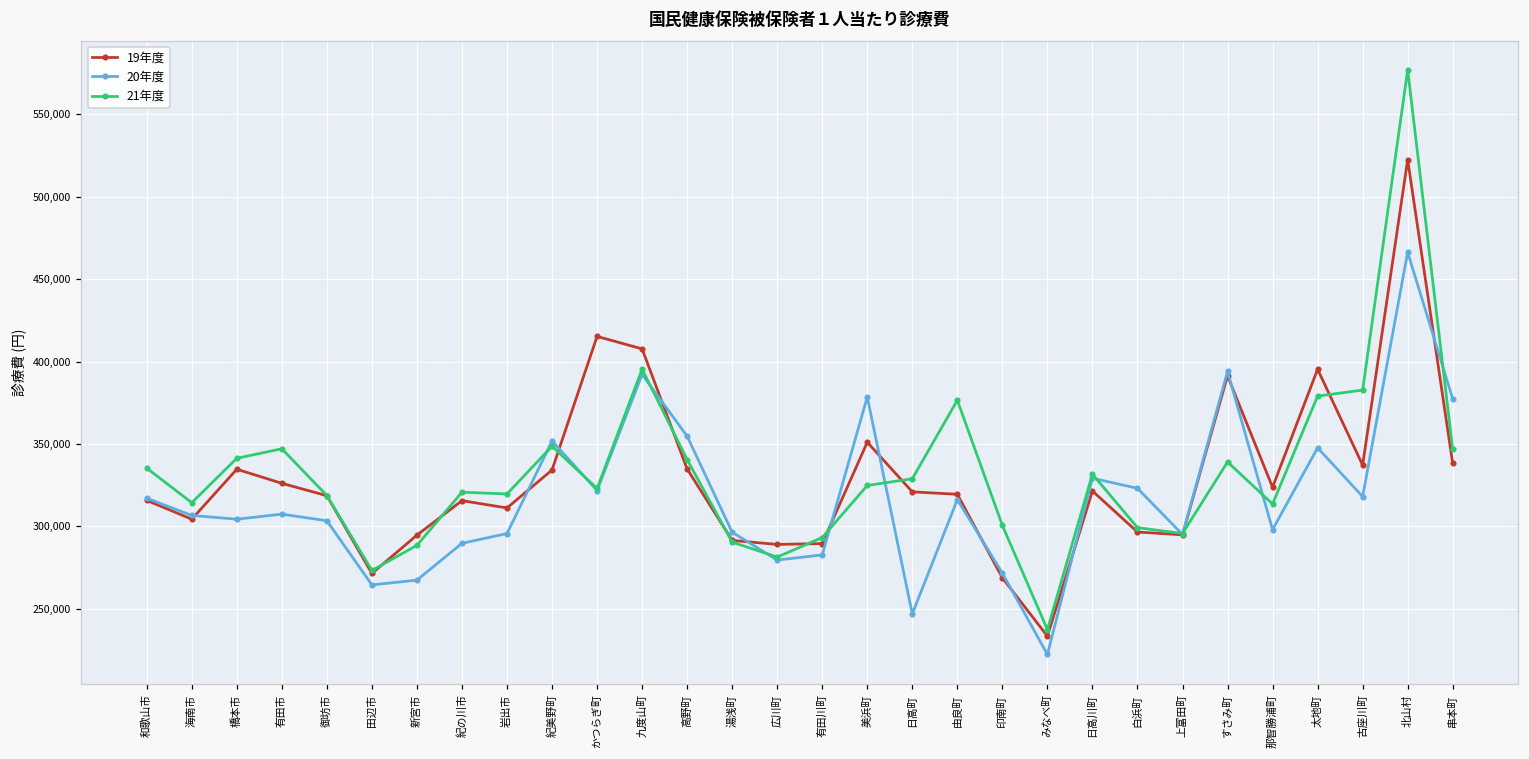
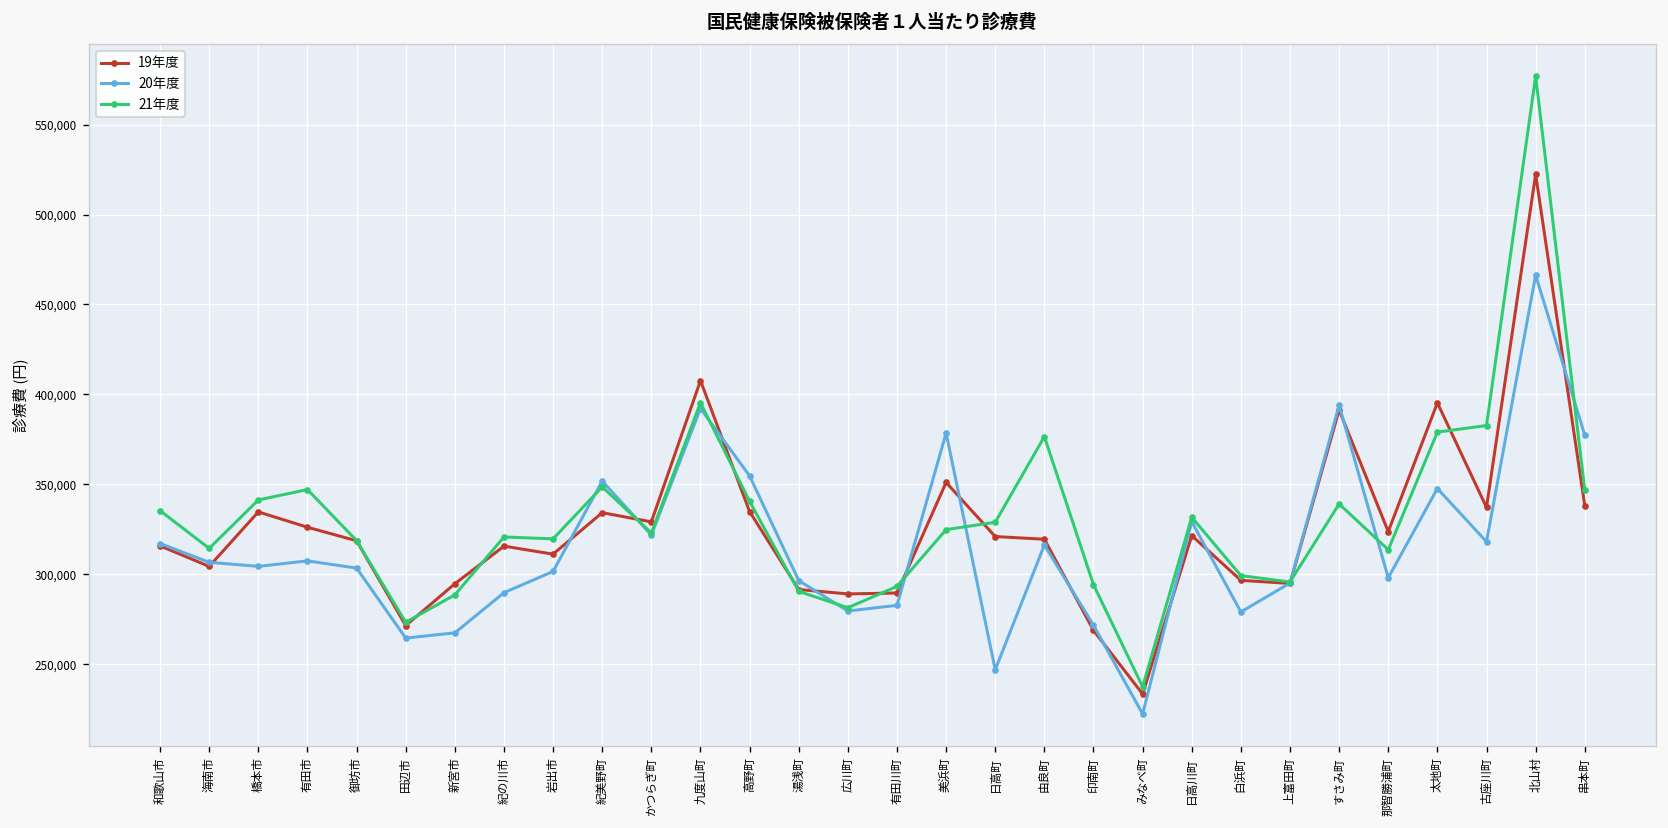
20年度, 岩出市: 296,000 -> 302,000
19年度, かつらぎ町: 415,000 -> 329,000
21年度, 印南町: 301,000 -> 294,000
20年度, 白浜町: 323,000 -> 279,000
